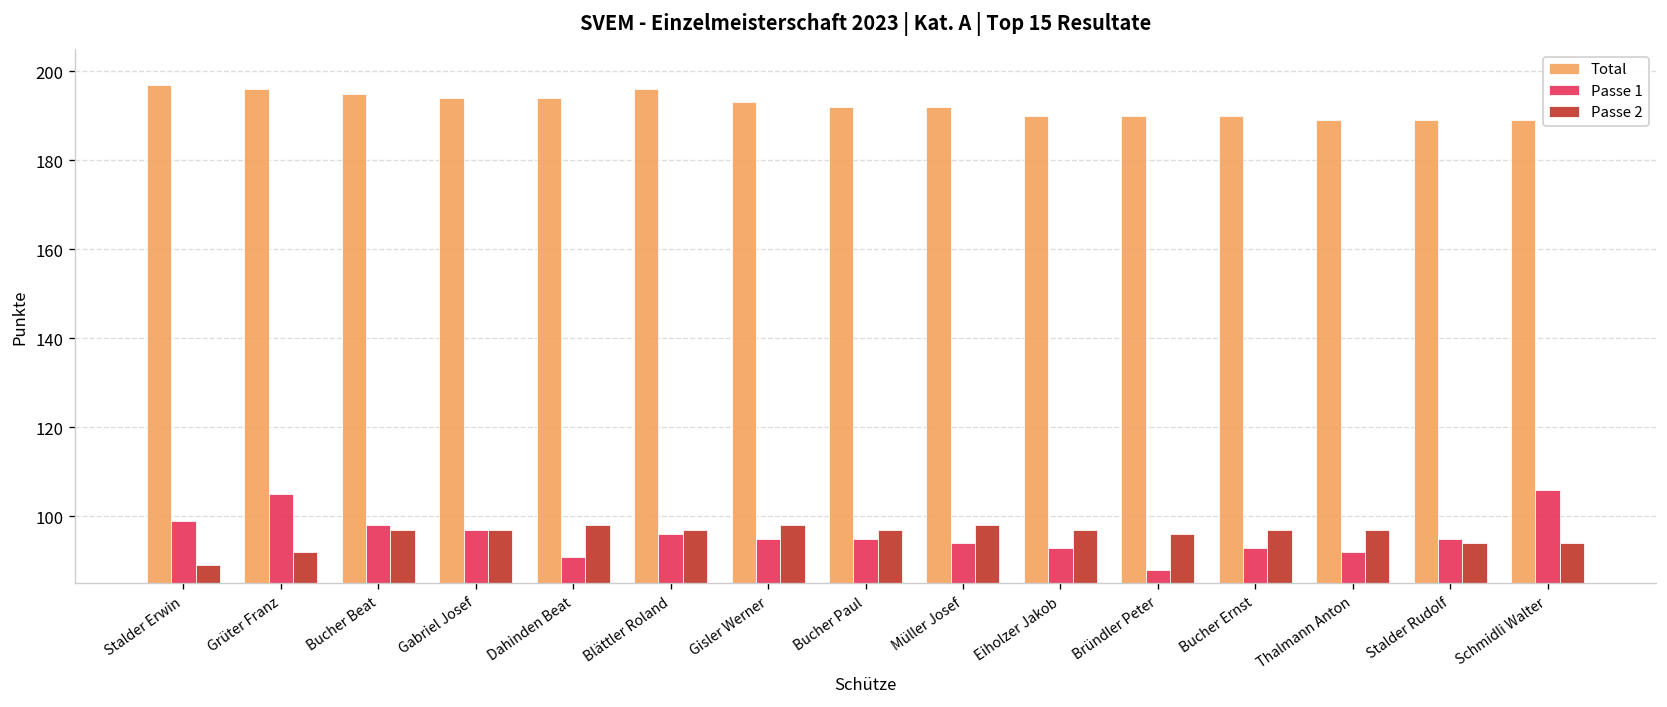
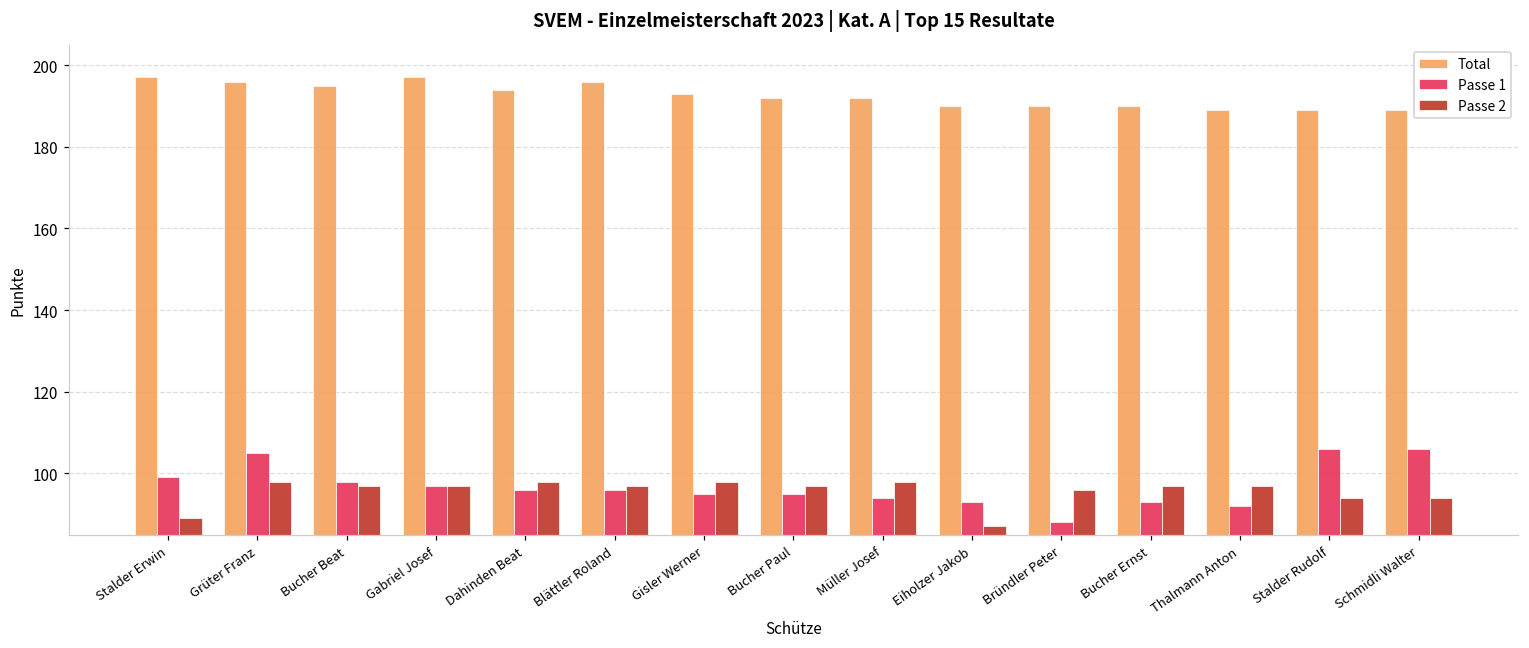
Passe 2, Grüter Franz: 92 -> 98
Total, Gabriel Josef: 194 -> 197
Passe 1, Dahinden Beat: 91 -> 96
Passe 2, Eiholzer Jakob: 97 -> 87
Passe 1, Stalder Rudolf: 95 -> 106
